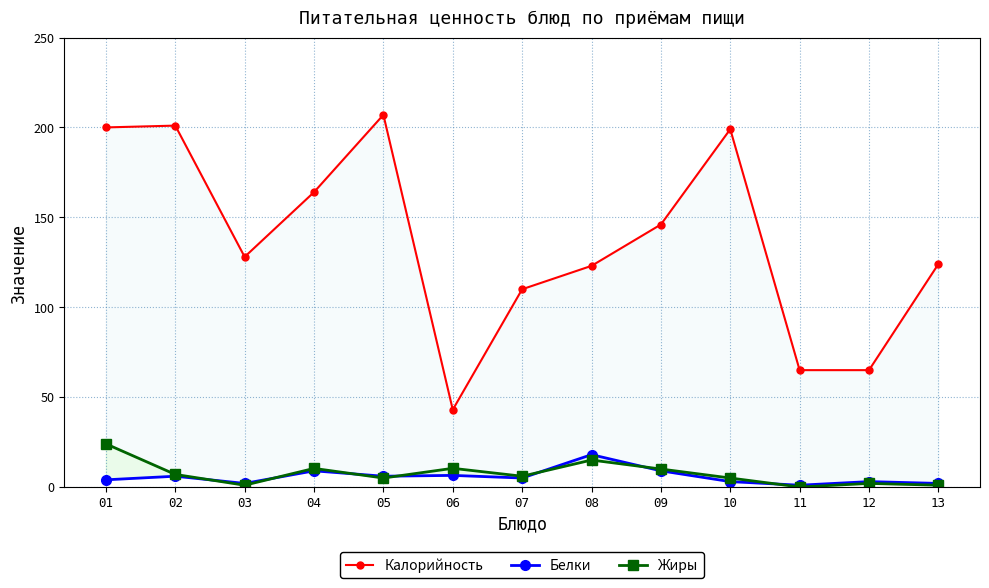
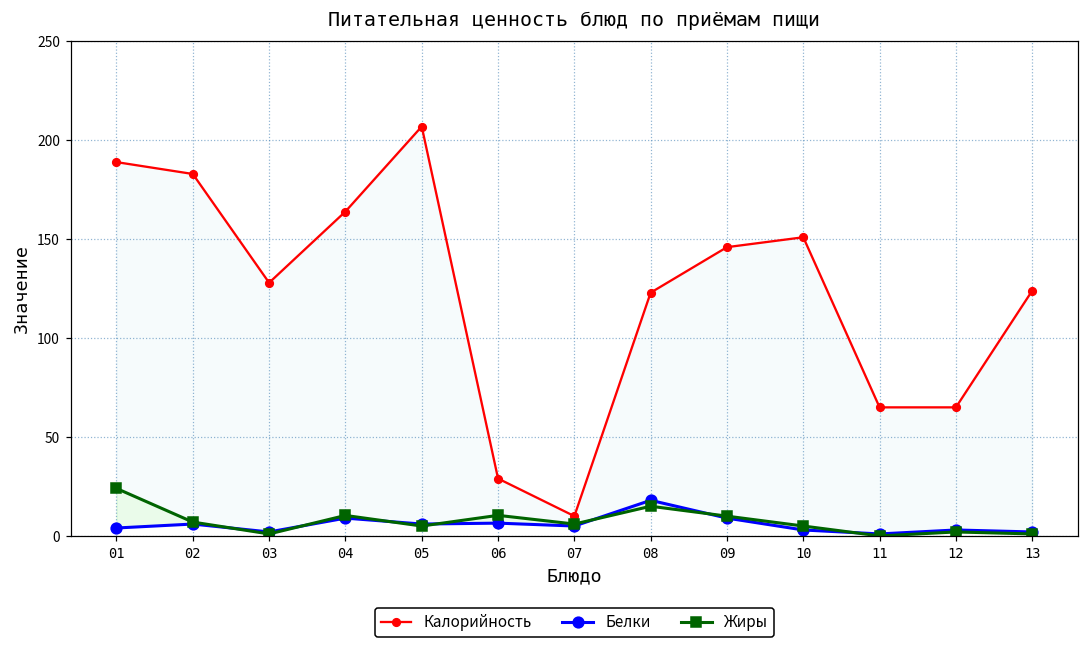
Калорийность, 01: 200 -> 189
Калорийность, 02: 201 -> 183
Калорийность, 06: 43 -> 29
Калорийность, 07: 110 -> 10
Калорийность, 10: 199 -> 151
